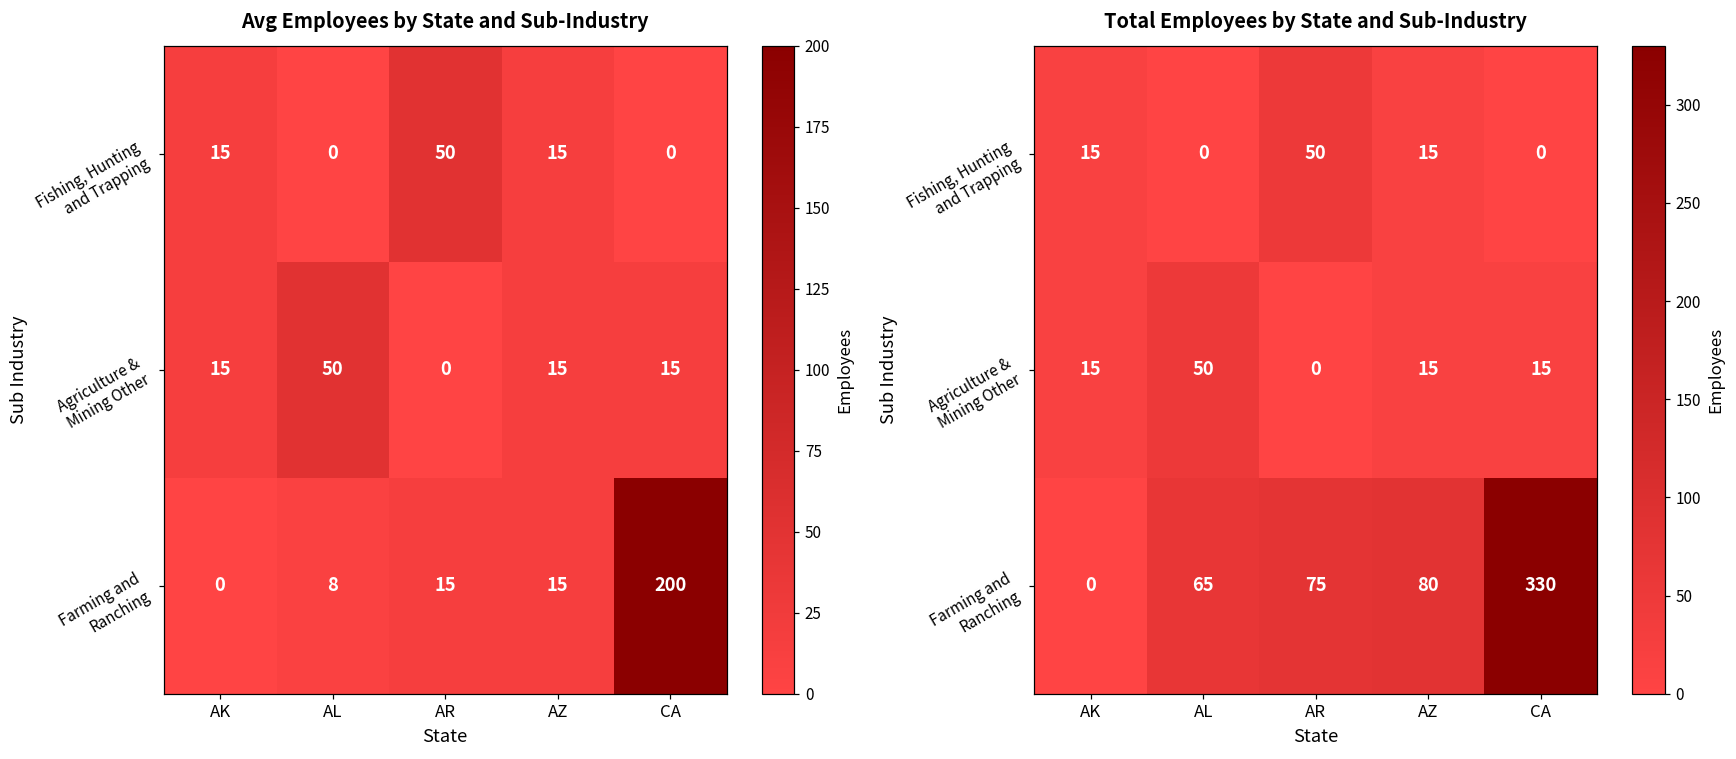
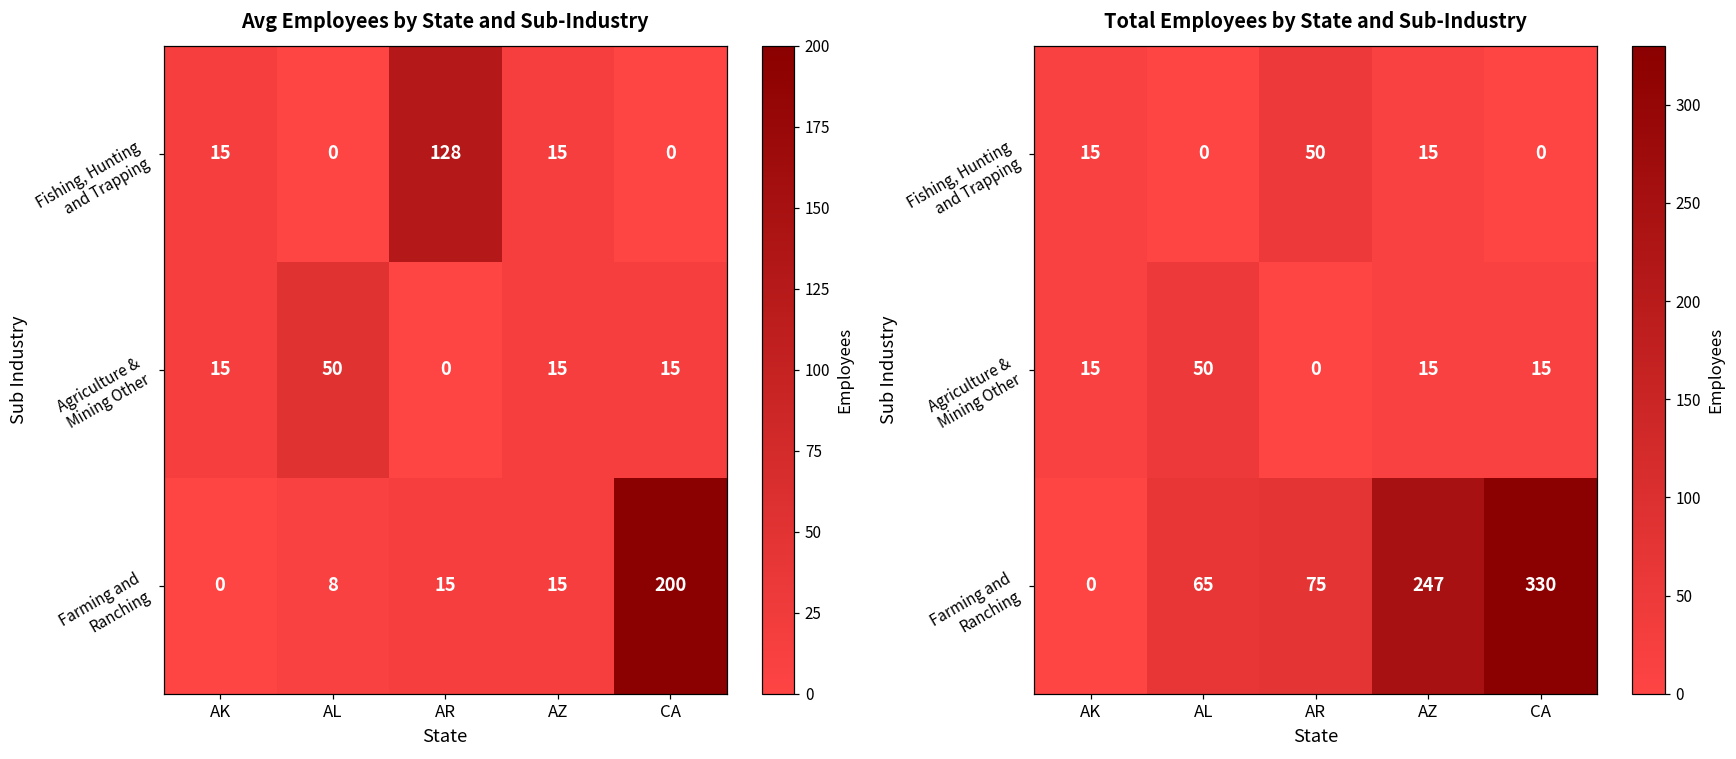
Avg Employees by State and Sub-Industry, Fishing, Hunting and Trapping, AR: 50 -> 128
Total Employees by State and Sub-Industry, Farming and Ranching, AZ: 80 -> 247
